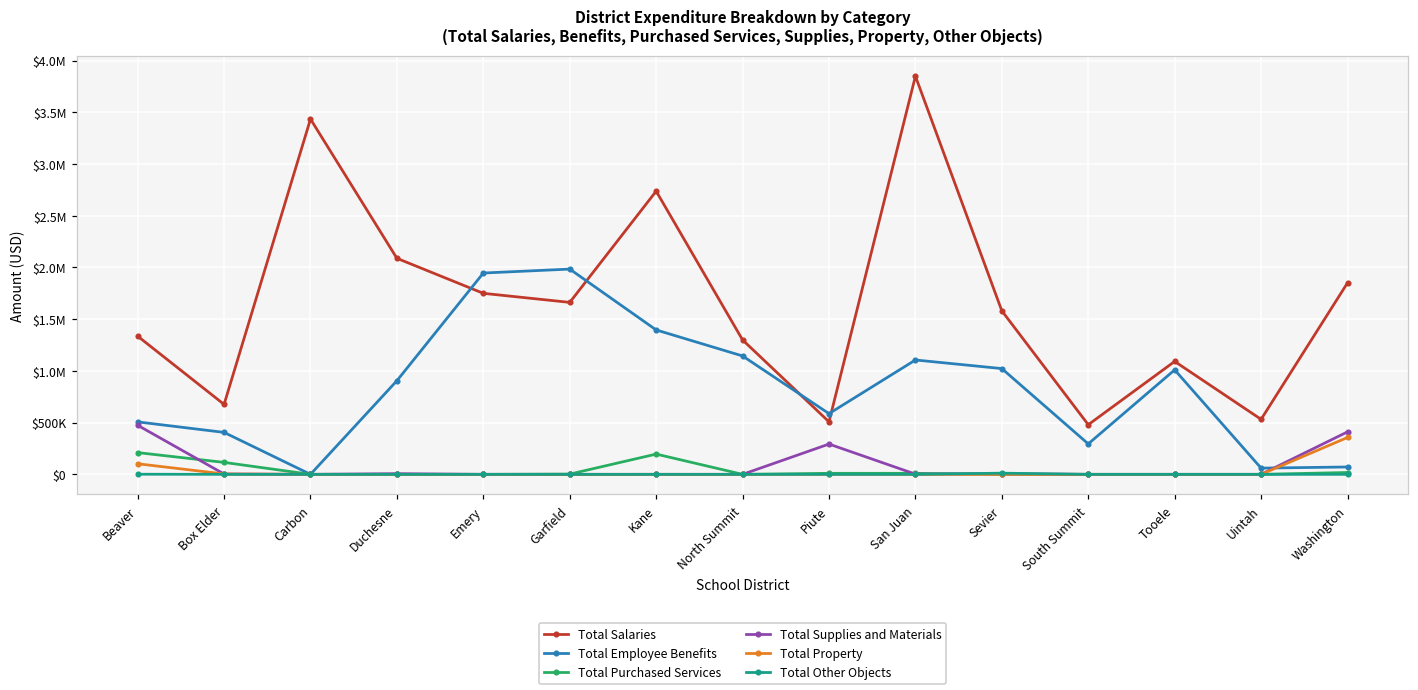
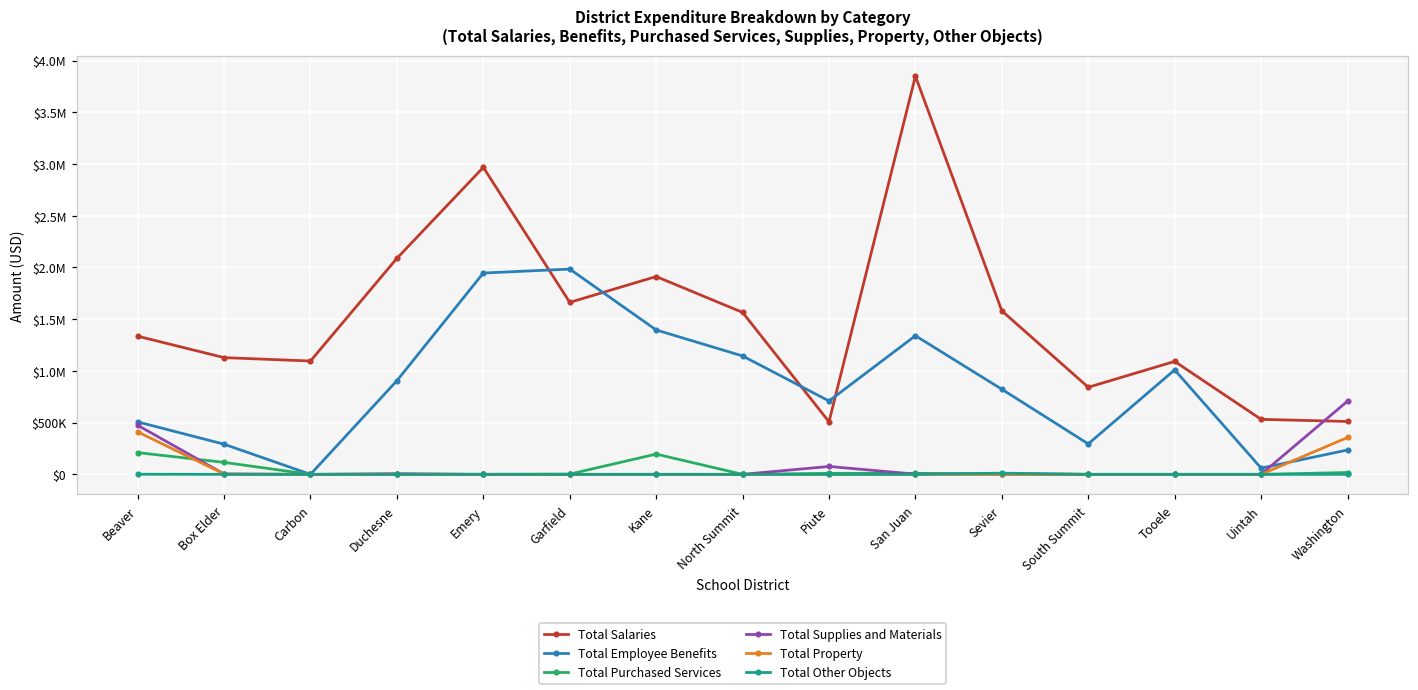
Total Property, Beaver: $100000 -> $400000
Total Salaries, Box Elder: $700000 -> $1100000
Total Employee Benefits, Box Elder: $400000 -> $300000
Total Salaries, Carbon: $3400000 -> $1100000
Total Salaries, Emery: $1800000 -> $3000000
Total Salaries, Kane: $2700000 -> $1900000
Total Salaries, North Summit: $1300000 -> $1600000
Total Employee Benefits, Piute: $600000 -> $700000
Total Supplies and Materials, Piute: $300000 -> $100000
Total Employee Benefits, San Juan: $1100000 -> $1300000
Total Employee Benefits, Sevier: $1000000 -> $800000
Total Salaries, South Summit: $500000 -> $800000
Total Salaries, Washington: $1900000 -> $500000
Total Employee Benefits, Washington: $100000 -> $200000
Total Supplies and Materials, Washington: $400000 -> $700000
